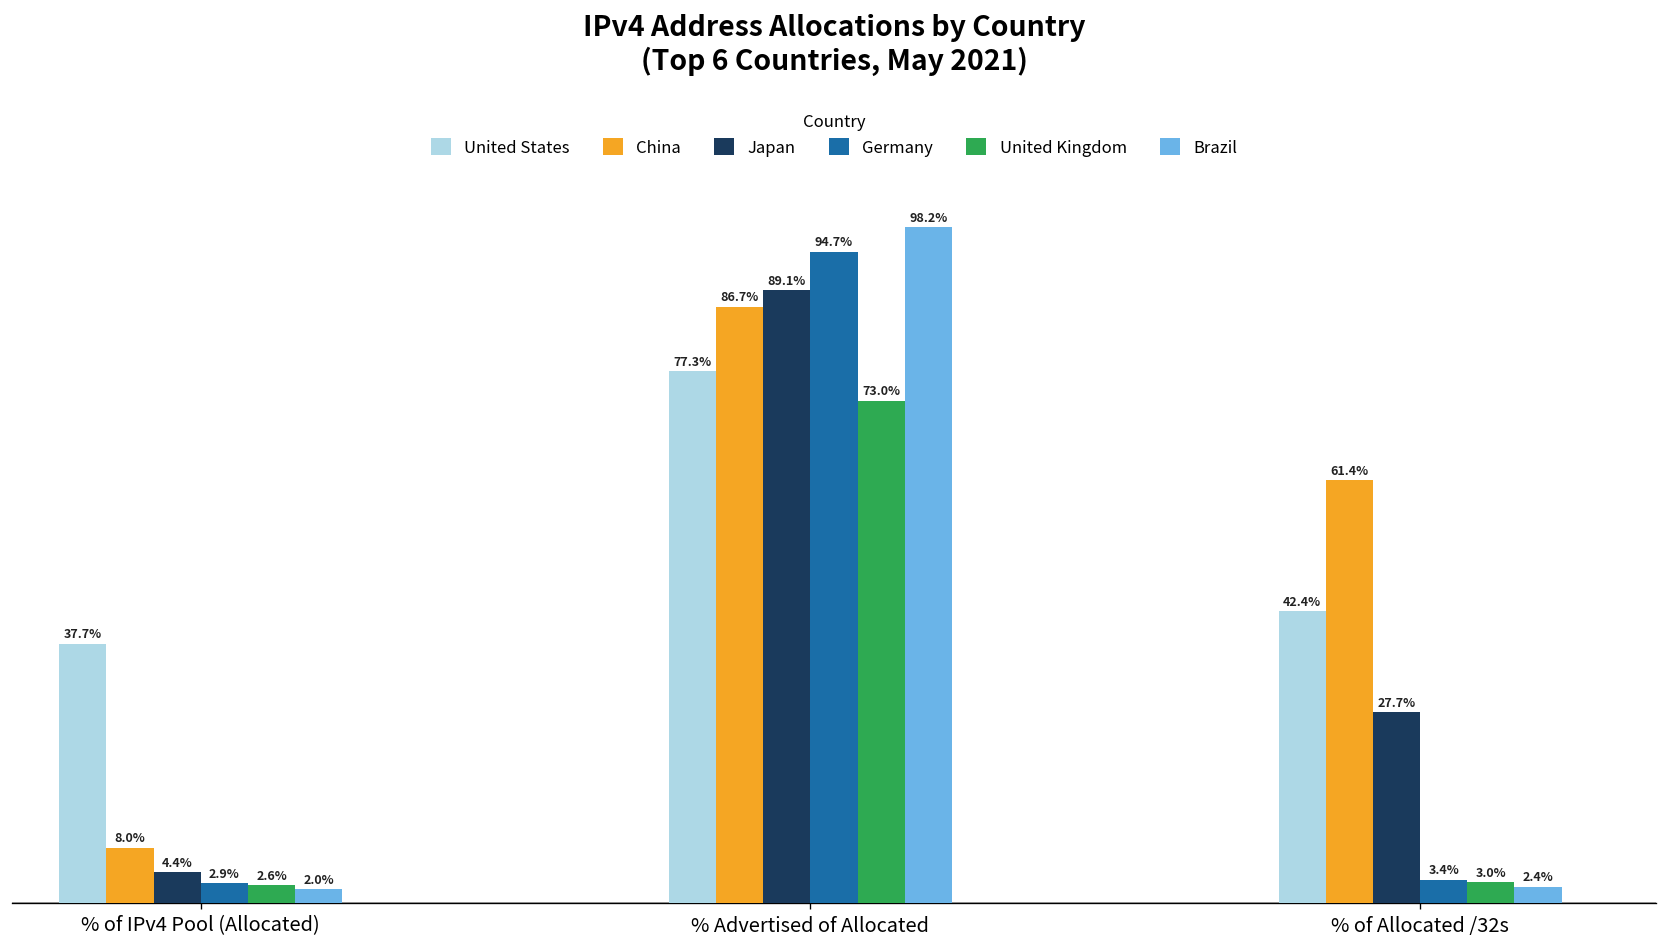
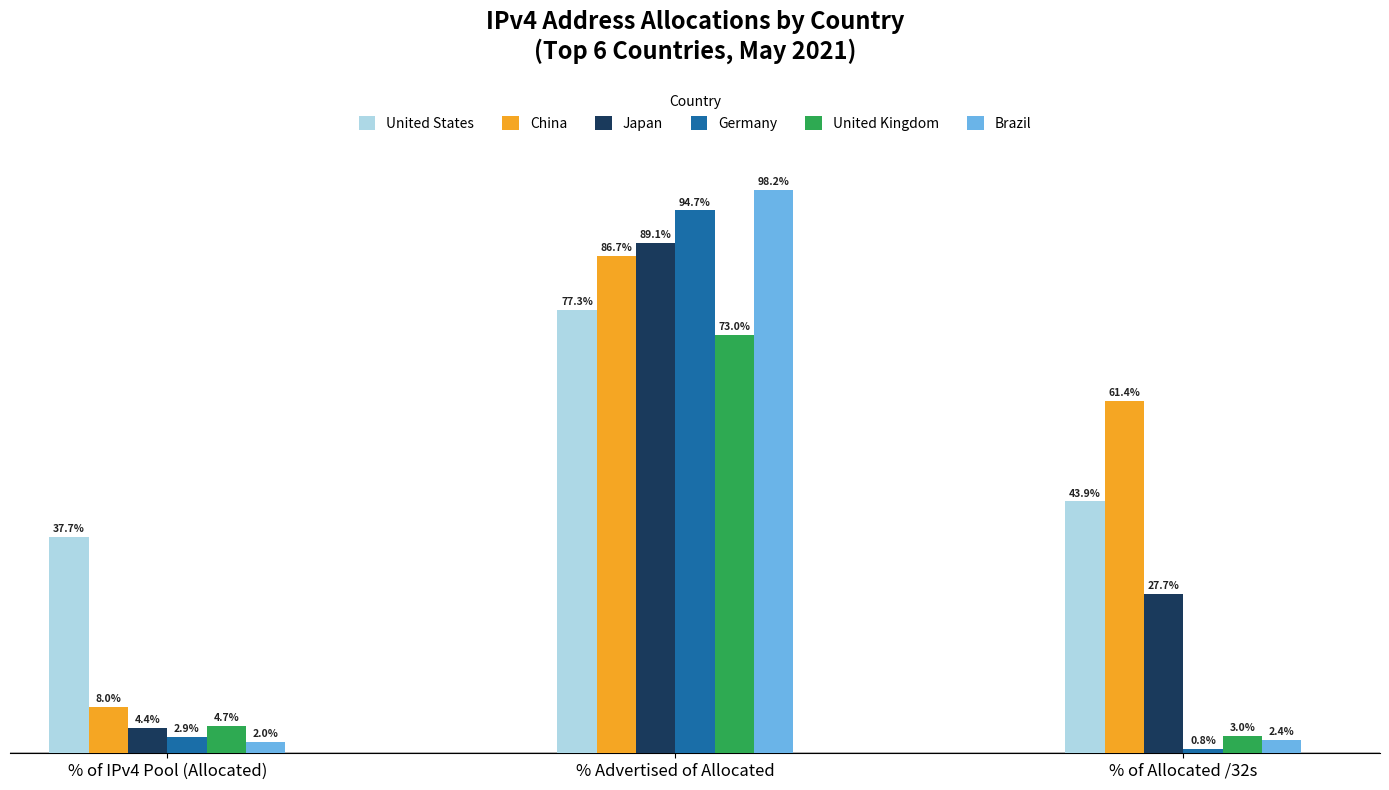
United Kingdom, % of IPv4 Pool (Allocated): 2.6% -> 4.7%
United States, % of Allocated /32s: 42.4% -> 43.9%
Germany, % of Allocated /32s: 3.4% -> 0.8%
